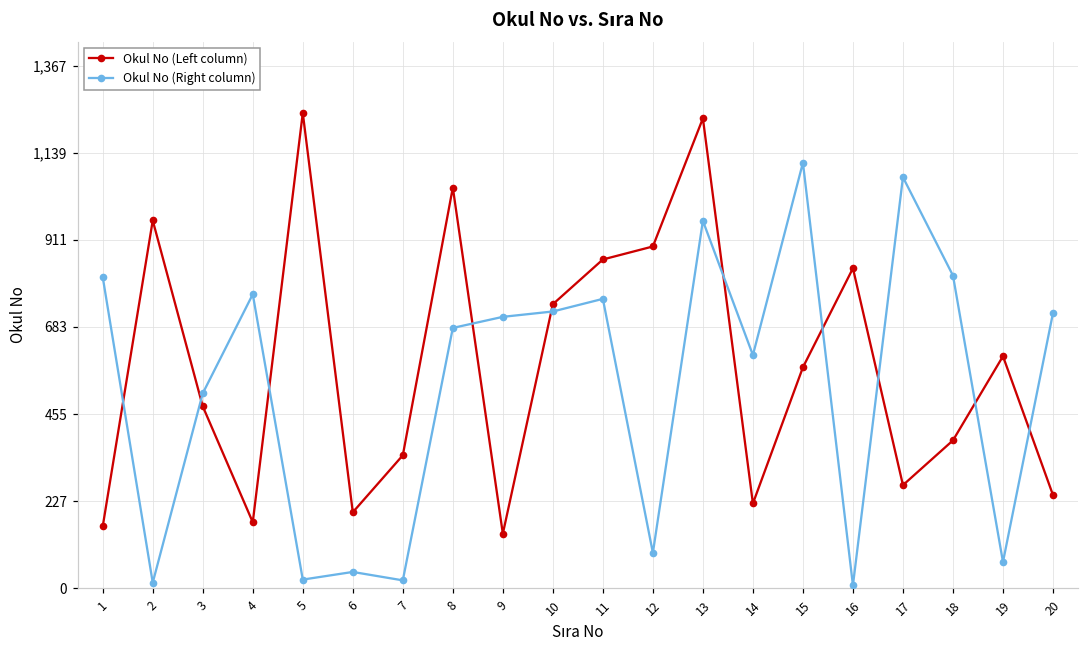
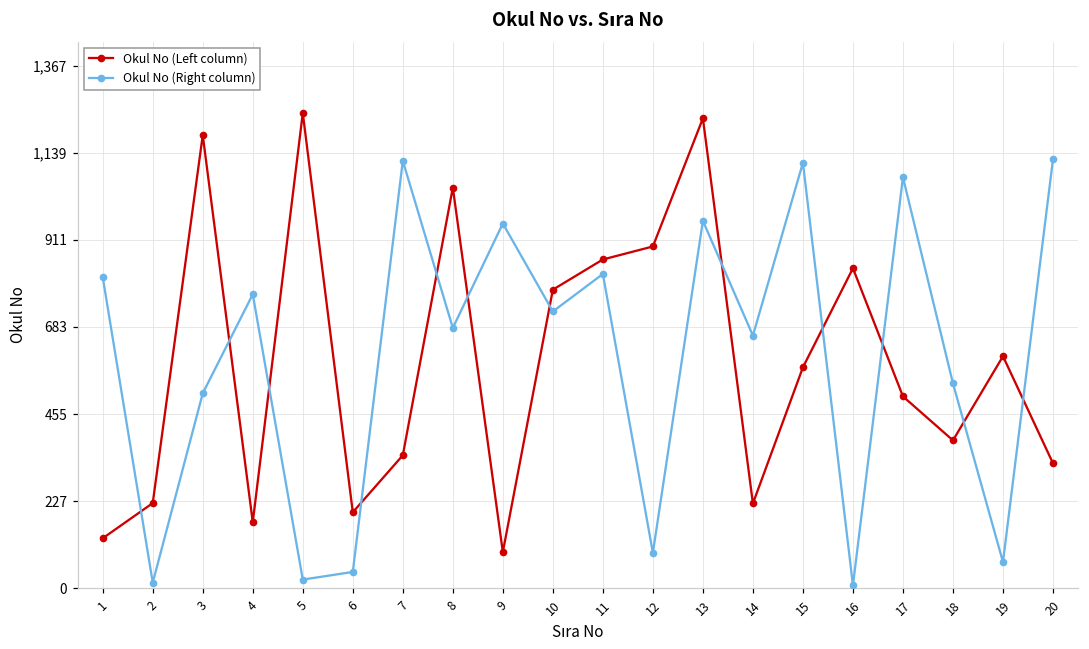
Okul No (Left column), 1: 160 -> 130
Okul No (Left column), 2: 960 -> 220
Okul No (Left column), 3: 480 -> 1,190
Okul No (Right column), 7: 20 -> 1,120
Okul No (Left column), 9: 140 -> 100
Okul No (Right column), 9: 710 -> 950
Okul No (Left column), 10: 740 -> 780
Okul No (Right column), 11: 760 -> 820
Okul No (Right column), 14: 610 -> 660
Okul No (Left column), 17: 270 -> 500
Okul No (Right column), 18: 820 -> 540
Okul No (Left column), 20: 240 -> 330
Okul No (Right column), 20: 720 -> 1,120
